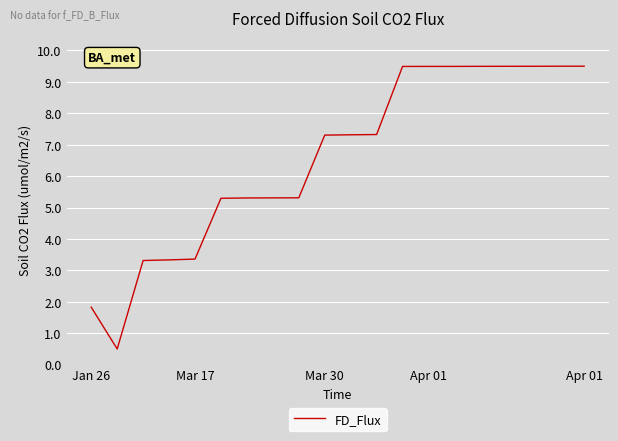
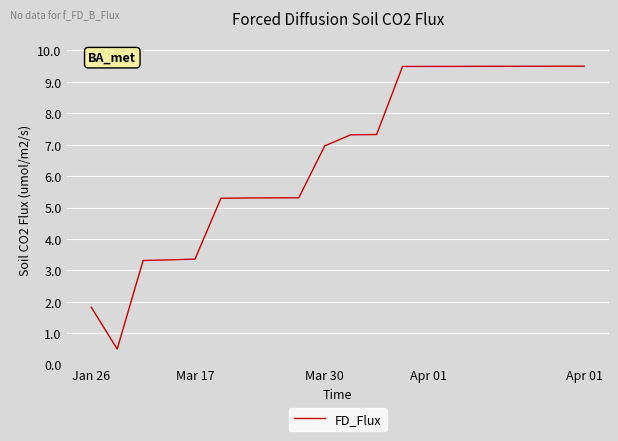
Mar 30: 7.3 -> 7.0
